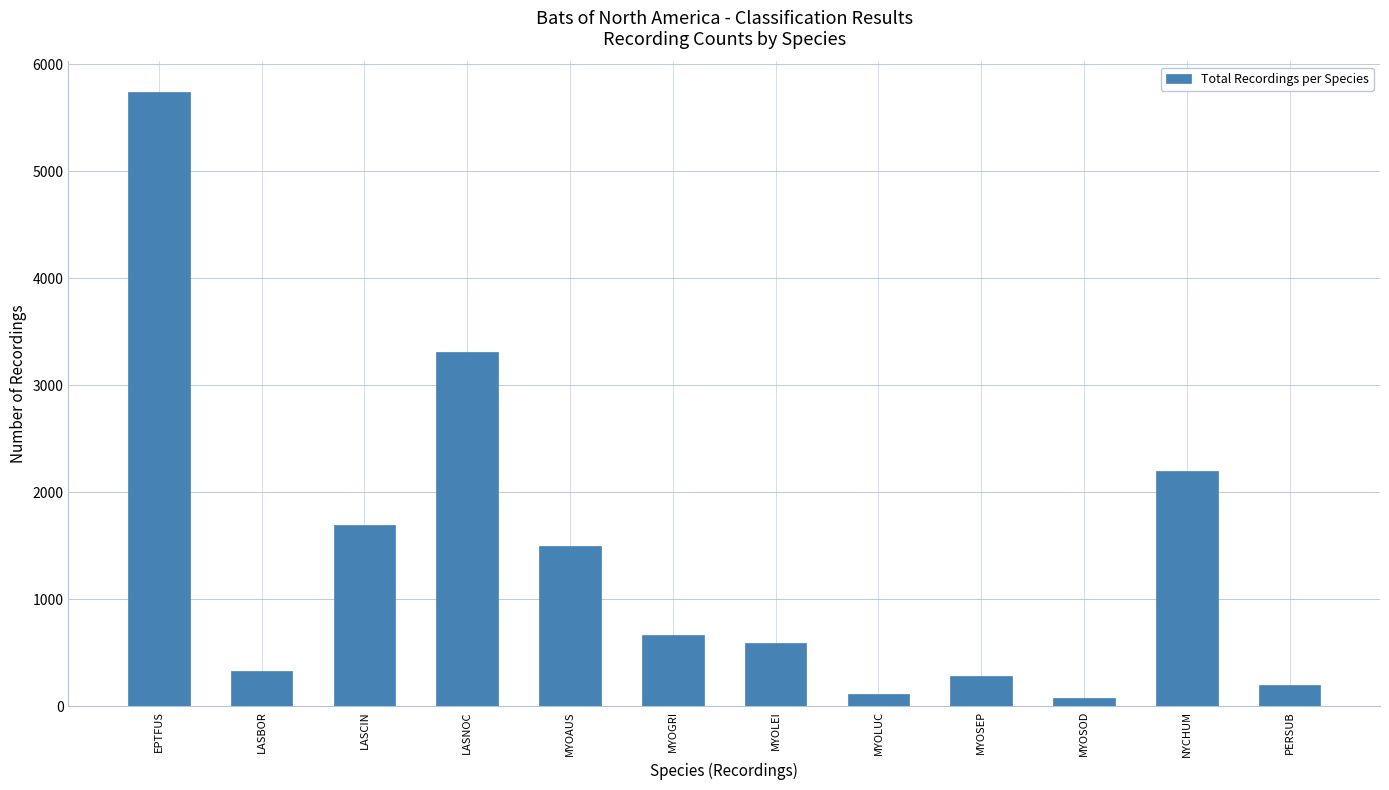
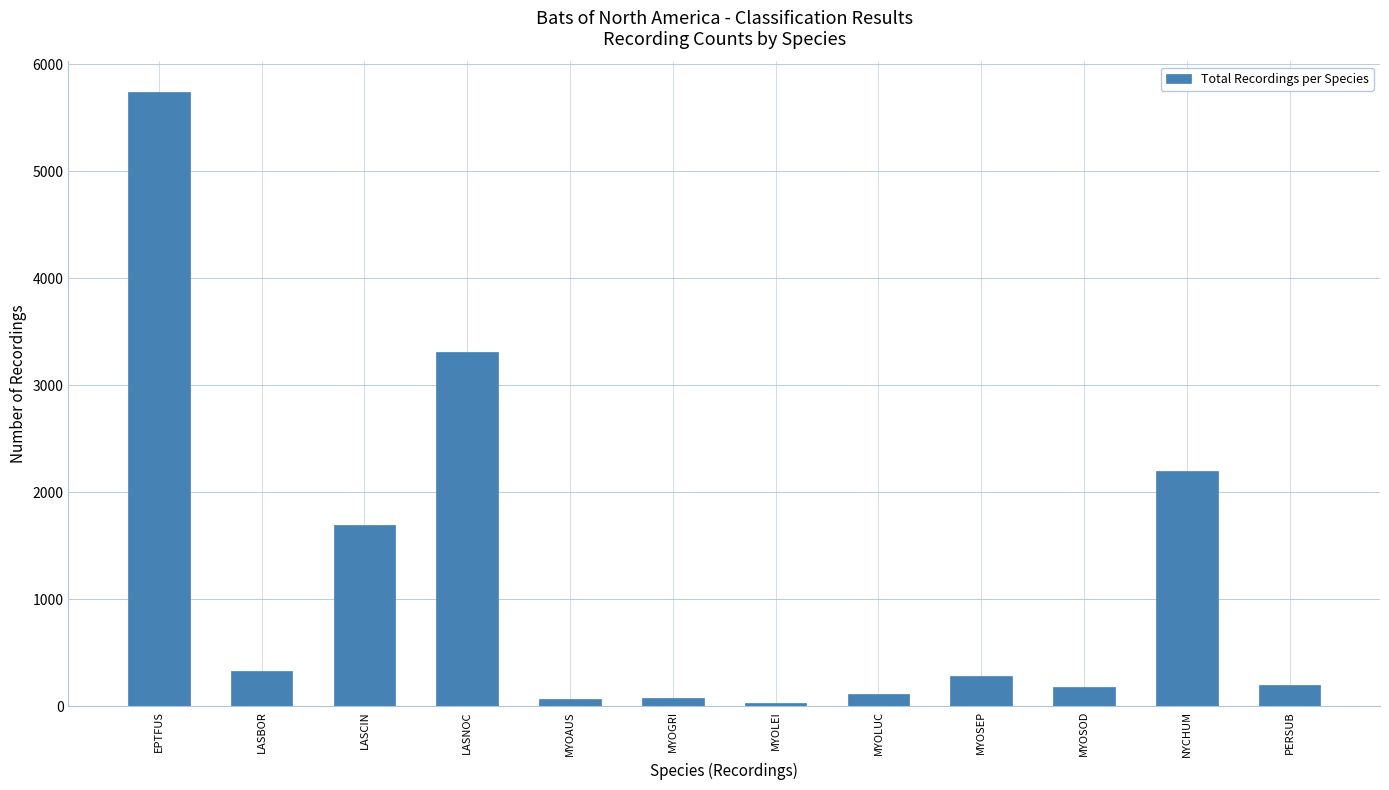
MYOAUS: 1500 -> 70
MYOGRI: 670 -> 80
MYOLEI: 590 -> 30
MYOSOD: 80 -> 180
